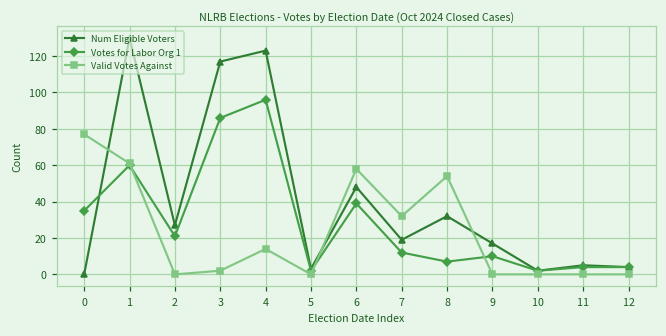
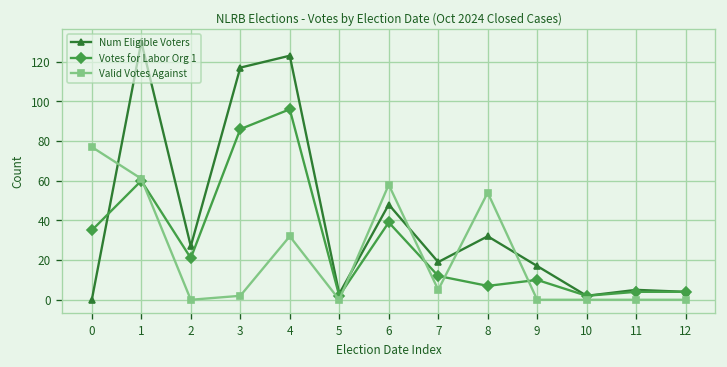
Valid Votes Against, 4: 14 -> 32
Valid Votes Against, 7: 32 -> 5
